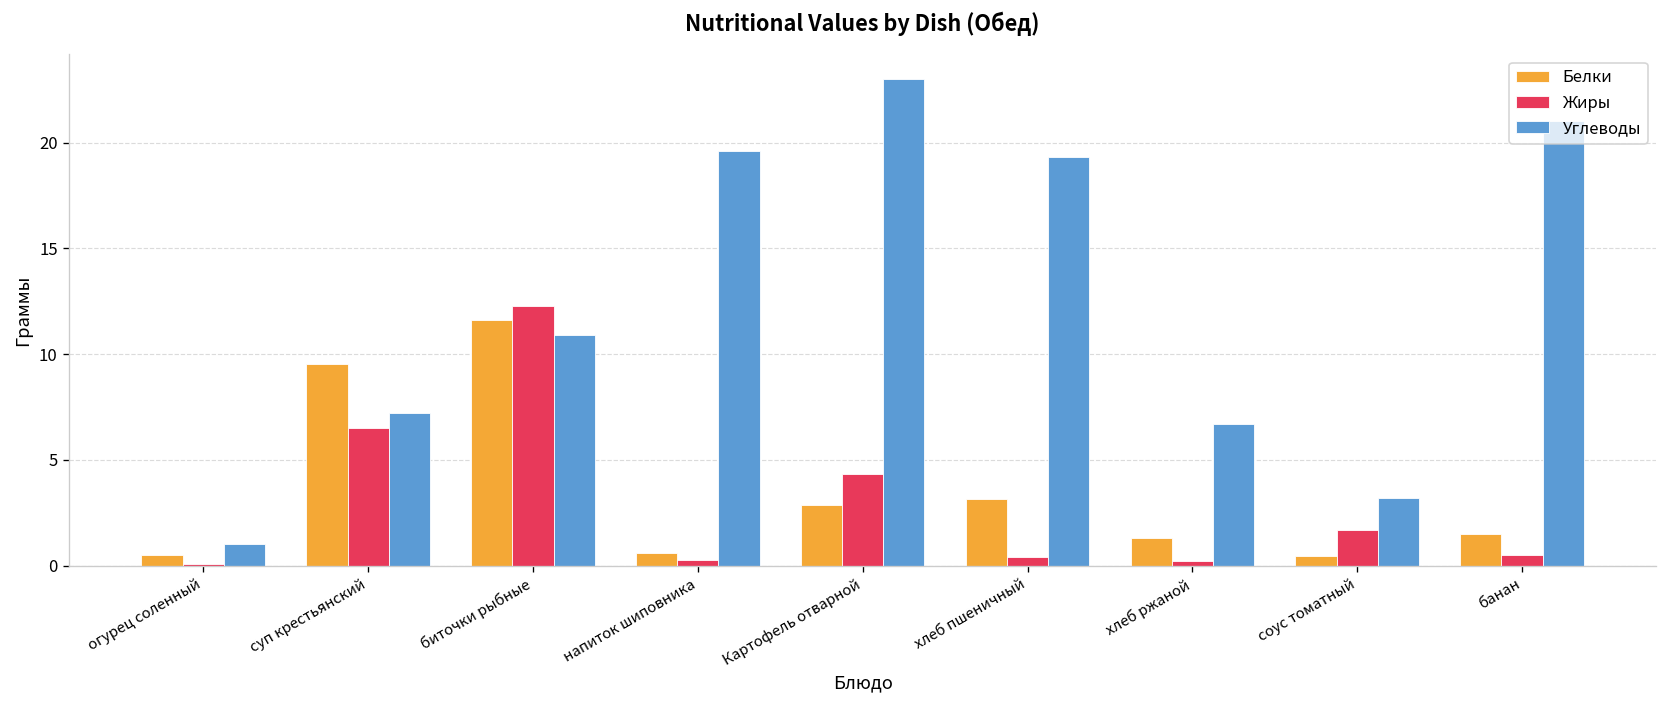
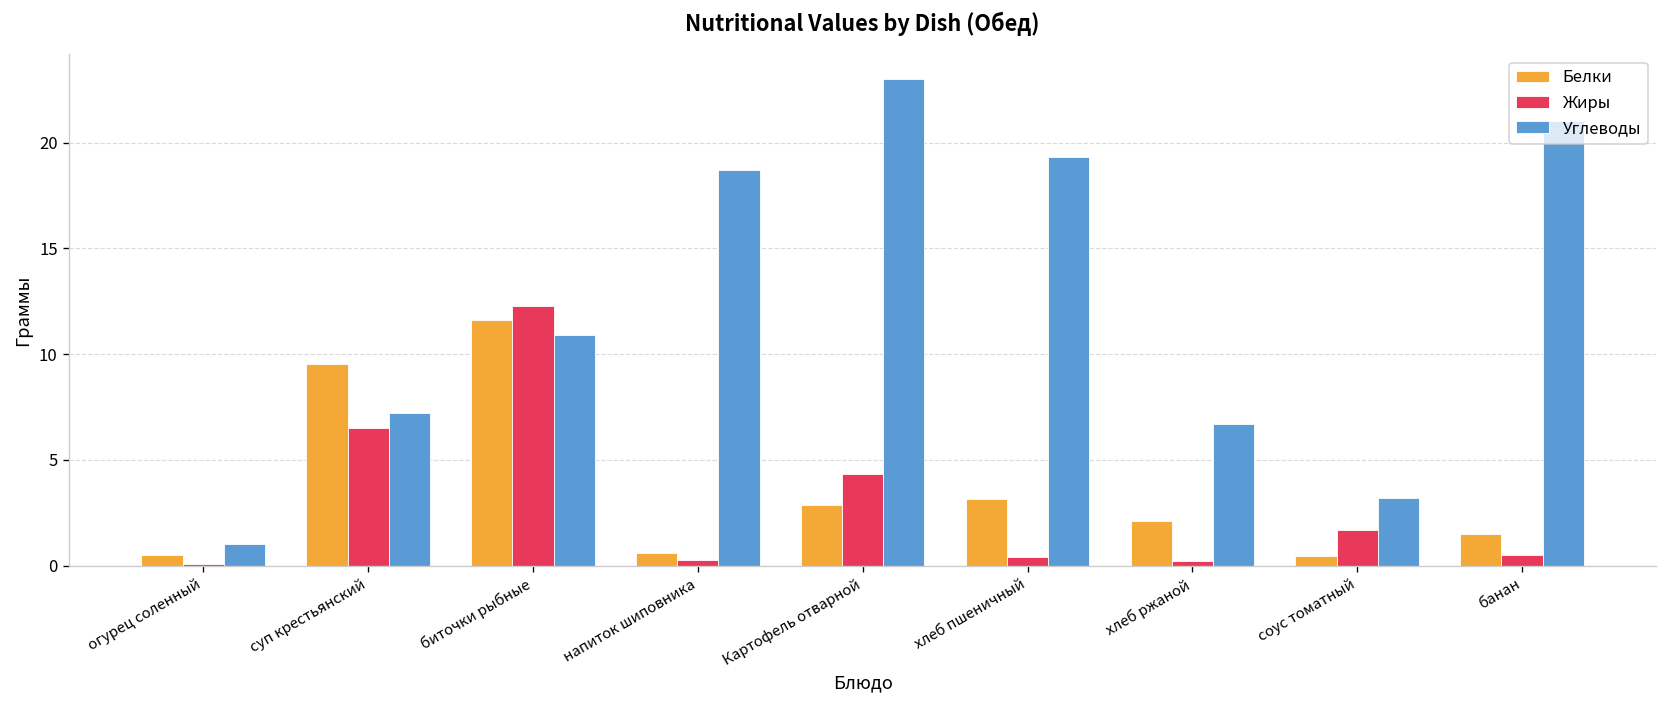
Углеводы, напиток шиповника: 19.6 -> 18.7
Белки, хлеб ржаной: 1.3 -> 2.1
